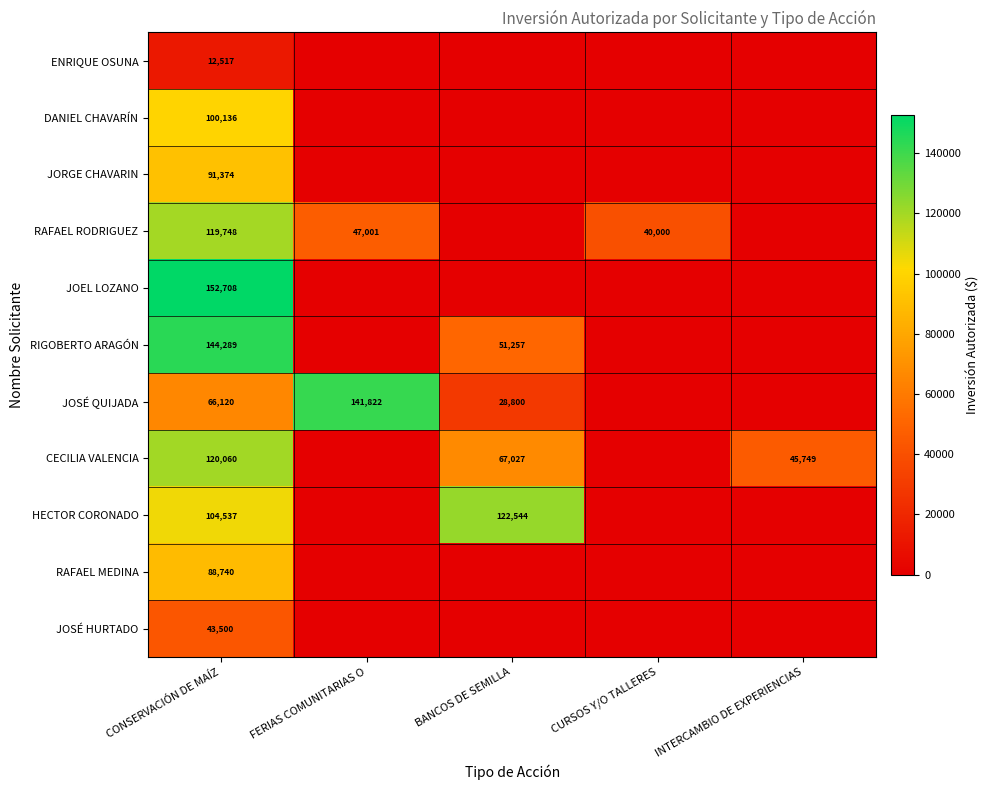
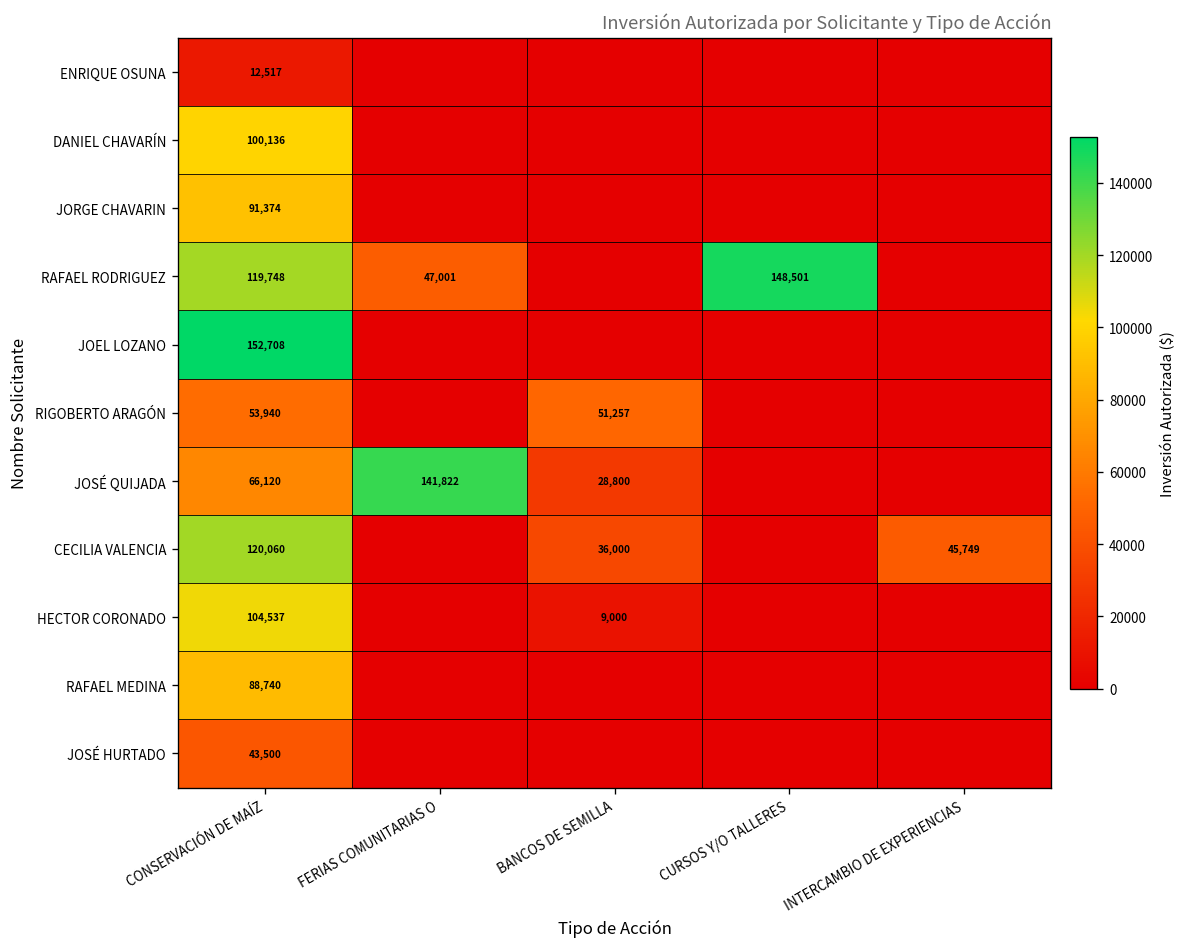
RAFAEL RODRIGUEZ, CURSOS Y/O TALLERES: 40,000 -> 148,501
RIGOBERTO ARAGÓN, CONSERVACIÓN DE MAÍZ: 144,289 -> 53,940
CECILIA VALENCIA, BANCOS DE SEMILLA: 67,027 -> 36,000
HECTOR CORONADO, BANCOS DE SEMILLA: 122,544 -> 9,000
